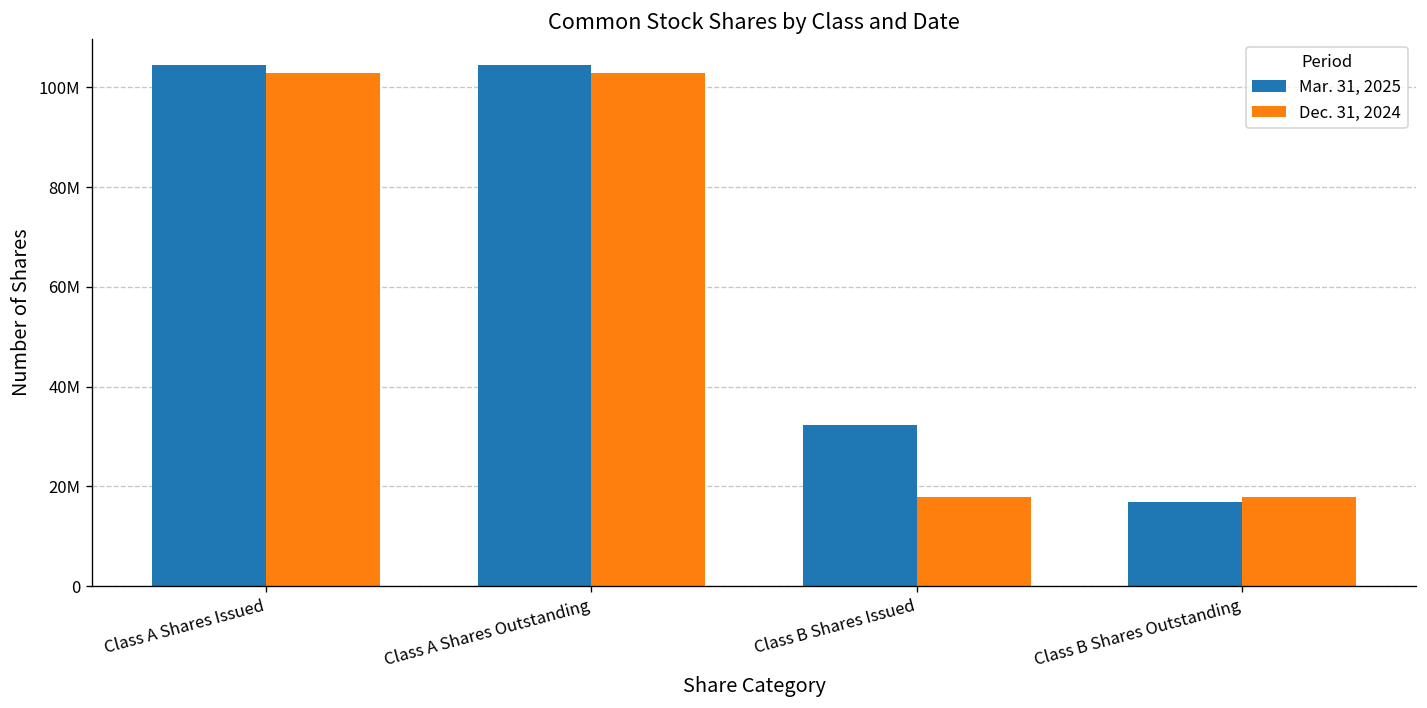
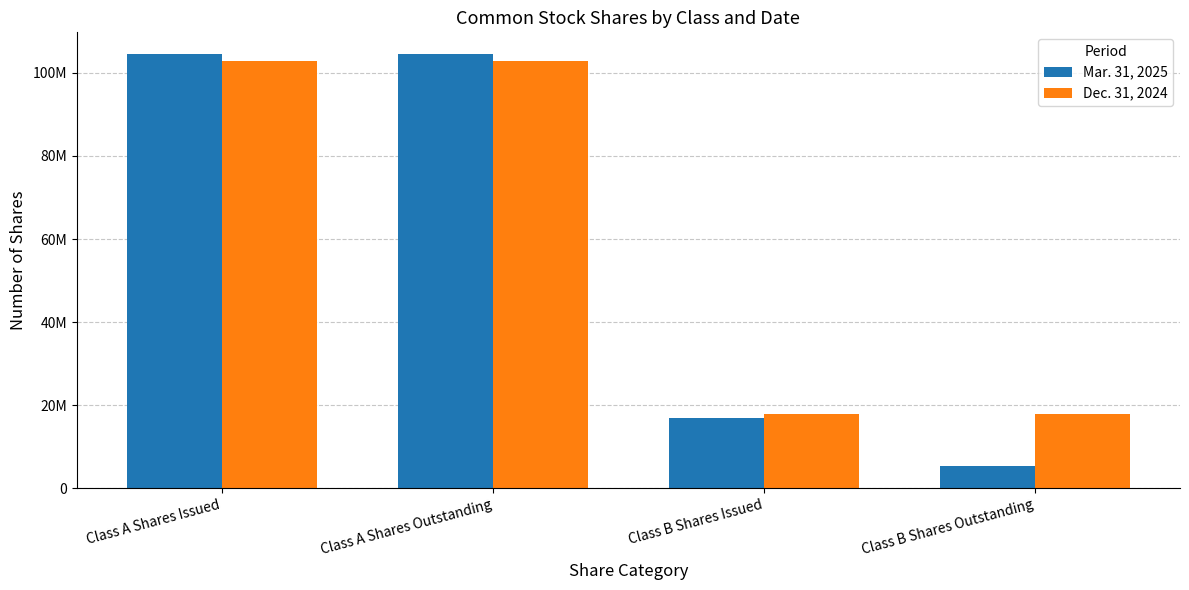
Mar. 31, 2025, Class B Shares Issued: 32000000 -> 17000000
Mar. 31, 2025, Class B Shares Outstanding: 17000000 -> 5000000
